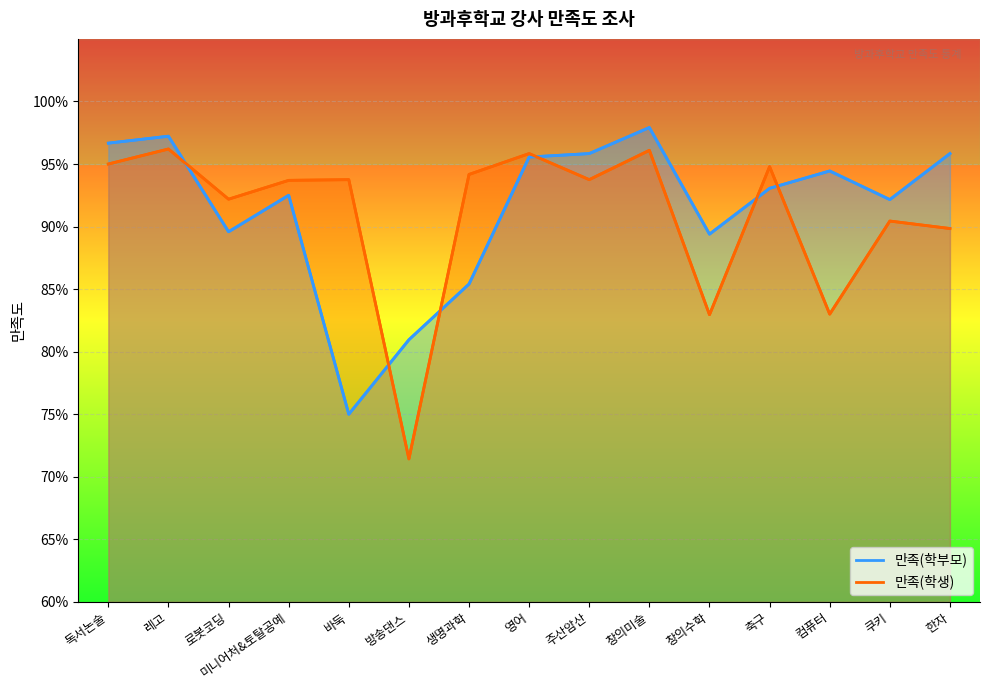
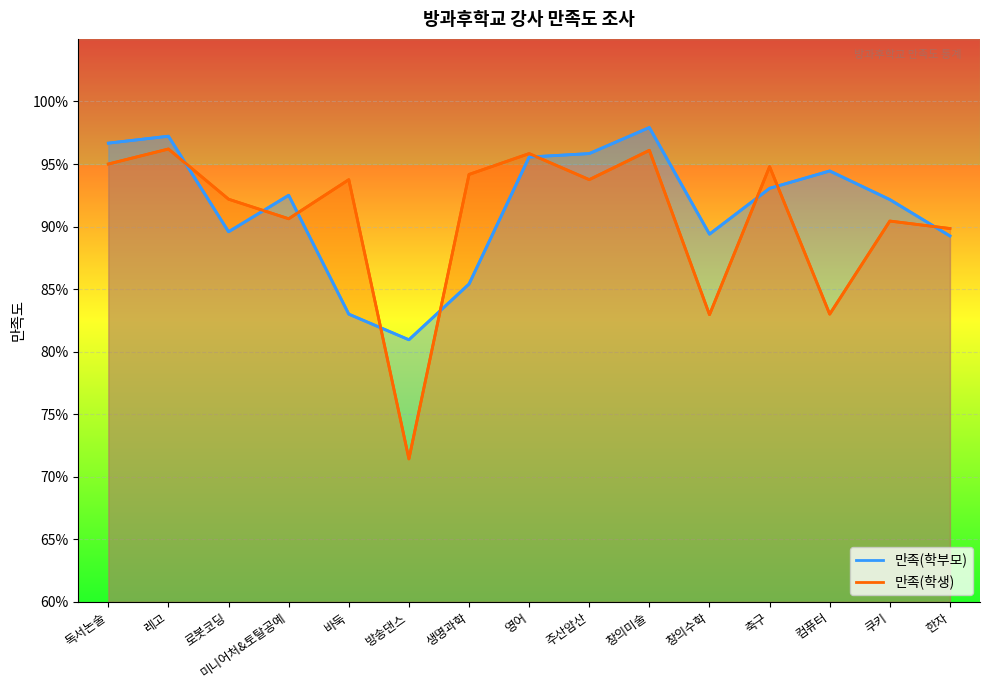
만족(학생), 미니어처&토탈공예: 93.7% -> 90.6%
만족(학부모), 바둑: 75.0% -> 83.0%
만족(학부모), 한자: 95.8% -> 89.2%
